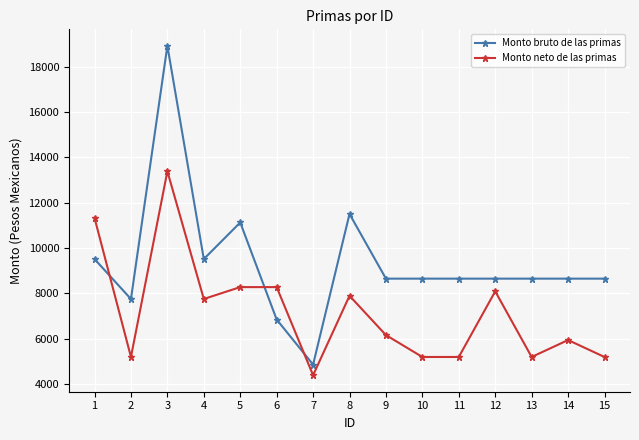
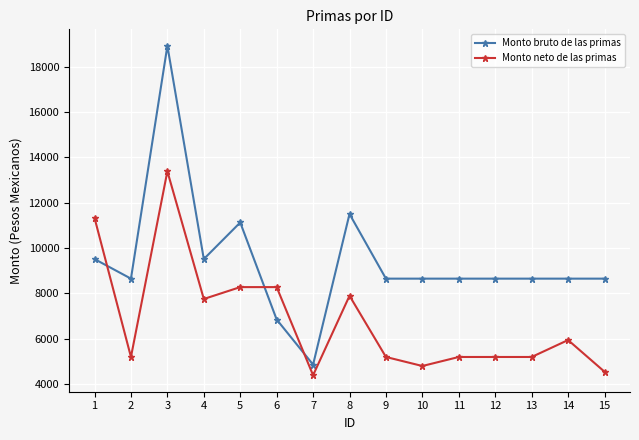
Monto bruto de las primas, 2: 7700 -> 8600
Monto neto de las primas, 9: 6200 -> 5200
Monto neto de las primas, 10: 5200 -> 4800
Monto neto de las primas, 12: 8100 -> 5200
Monto neto de las primas, 15: 5200 -> 4500
